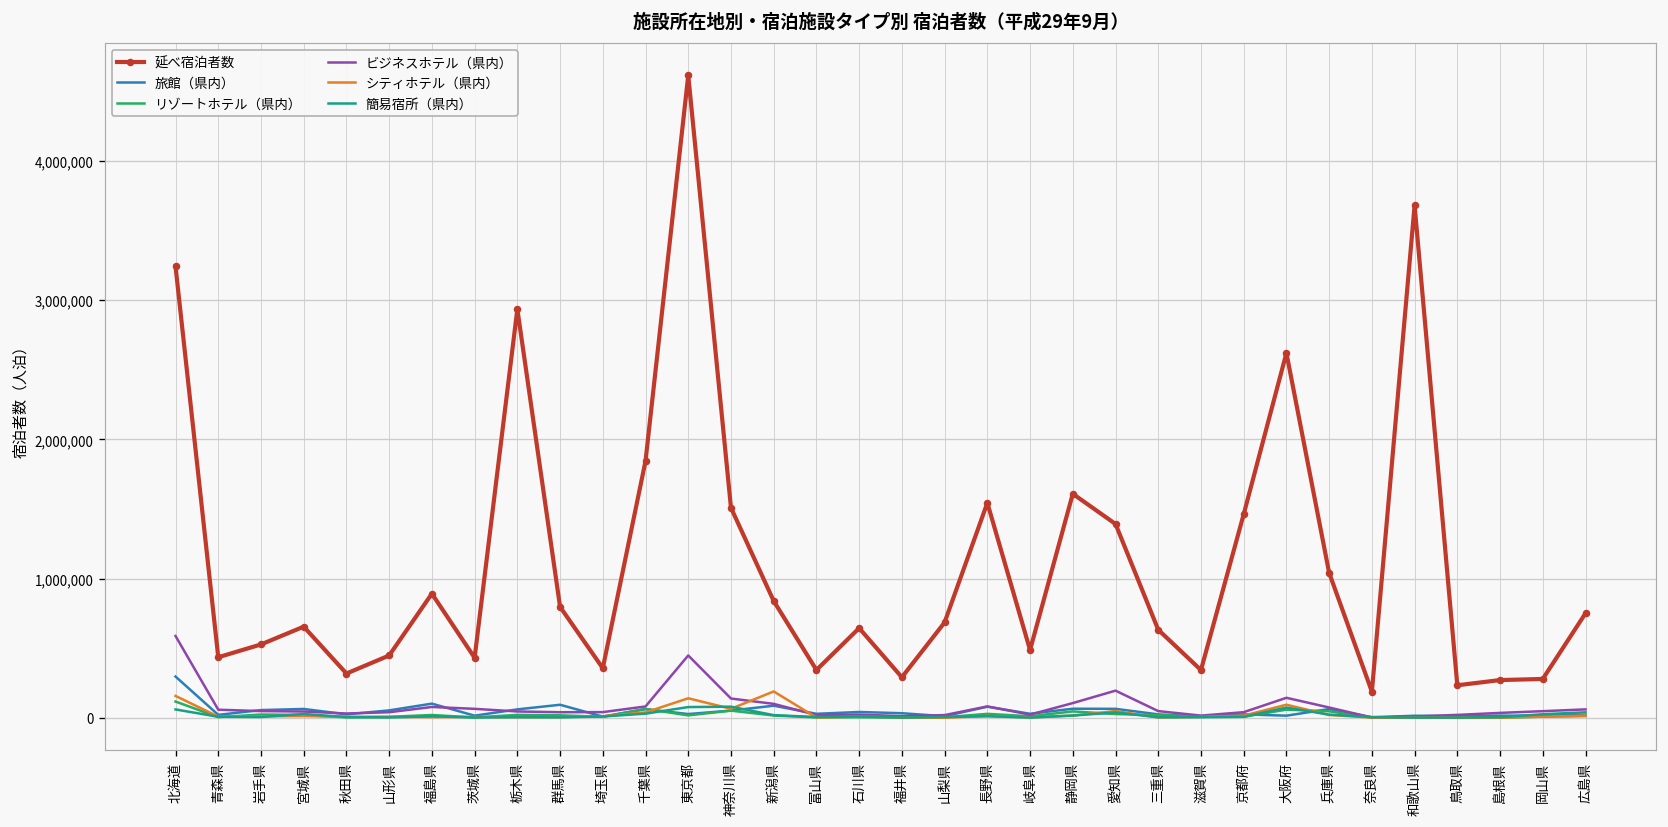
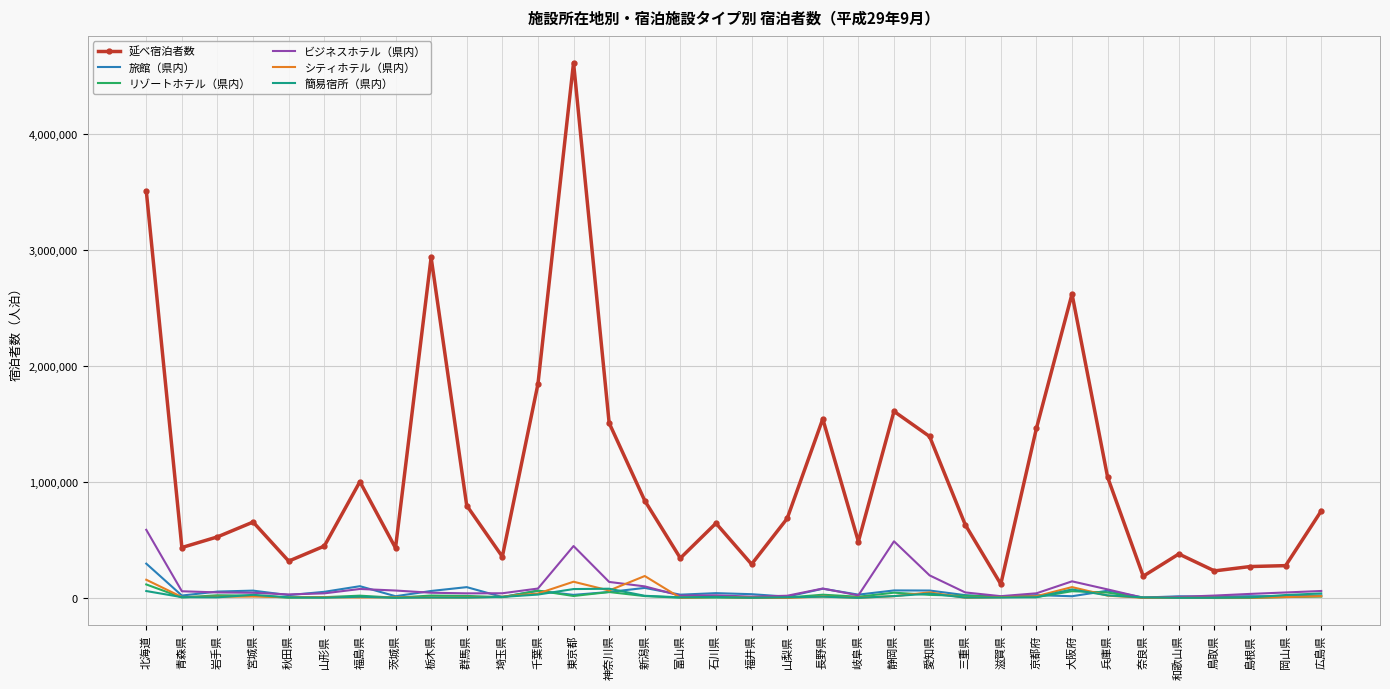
延べ宿泊者数, 北海道: 3,240,000 -> 3,510,000
延べ宿泊者数, 福島県: 890,000 -> 1,000,000
ビジネスホテル（県内）, 静岡県: 110,000 -> 490,000
延べ宿泊者数, 滋賀県: 340,000 -> 120,000
延べ宿泊者数, 和歌山県: 3,680,000 -> 380,000
